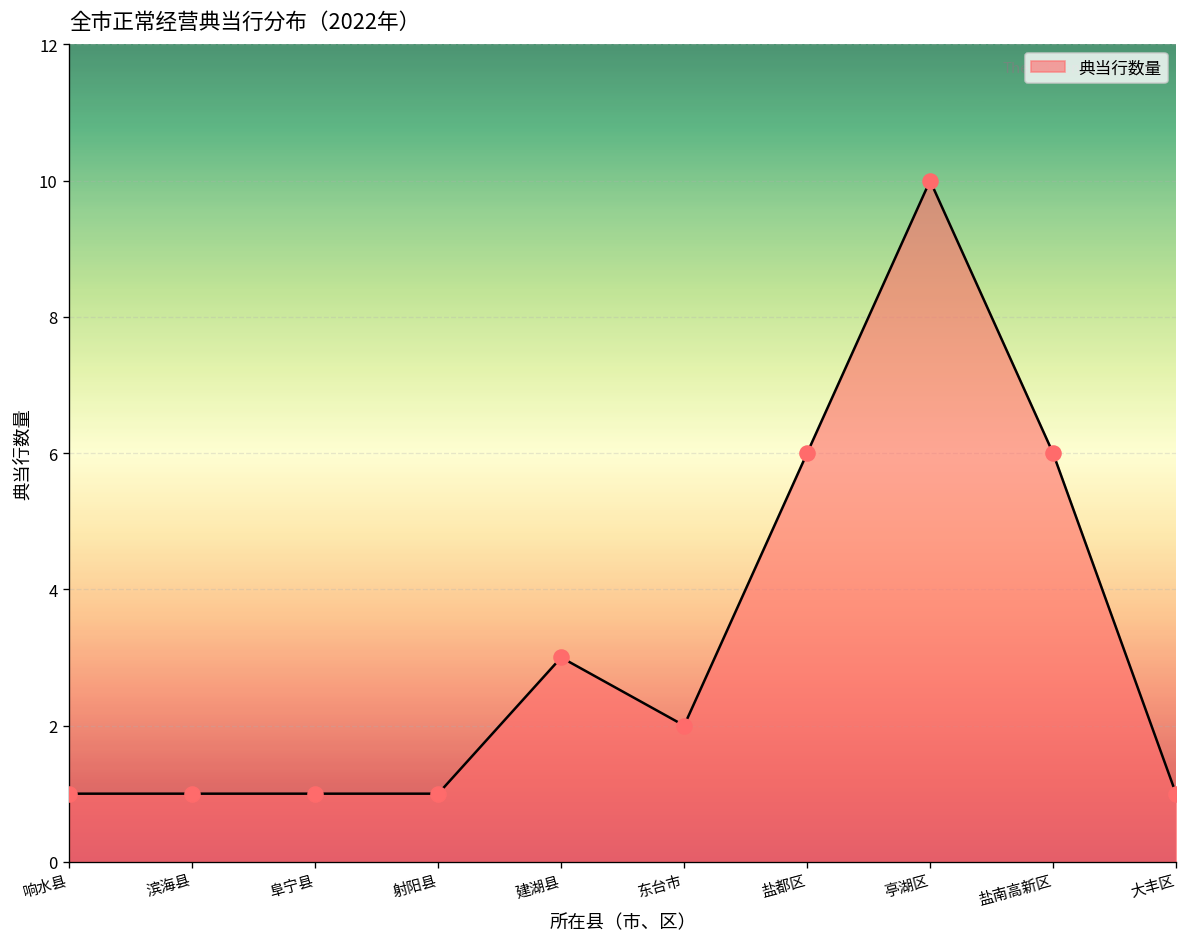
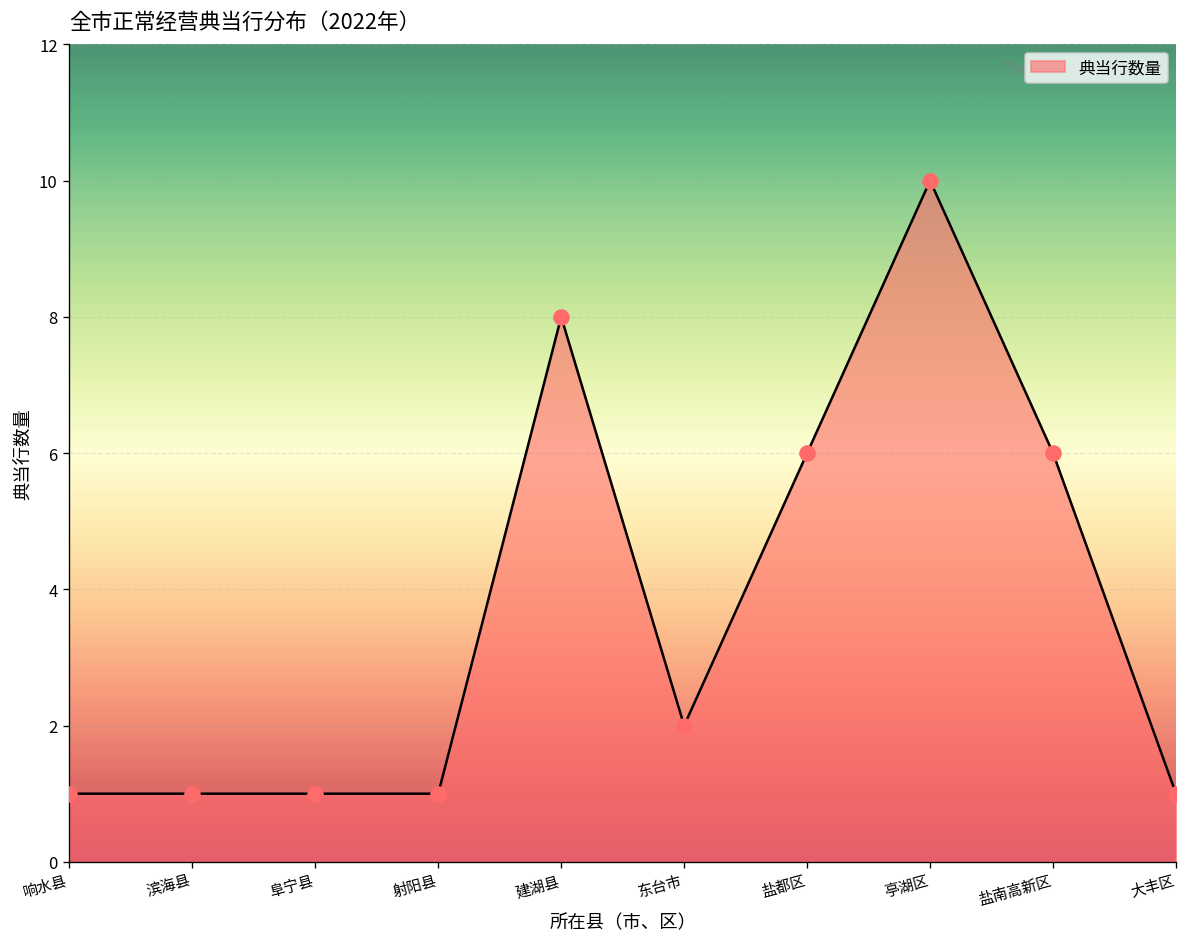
建湖县: 3 -> 8
